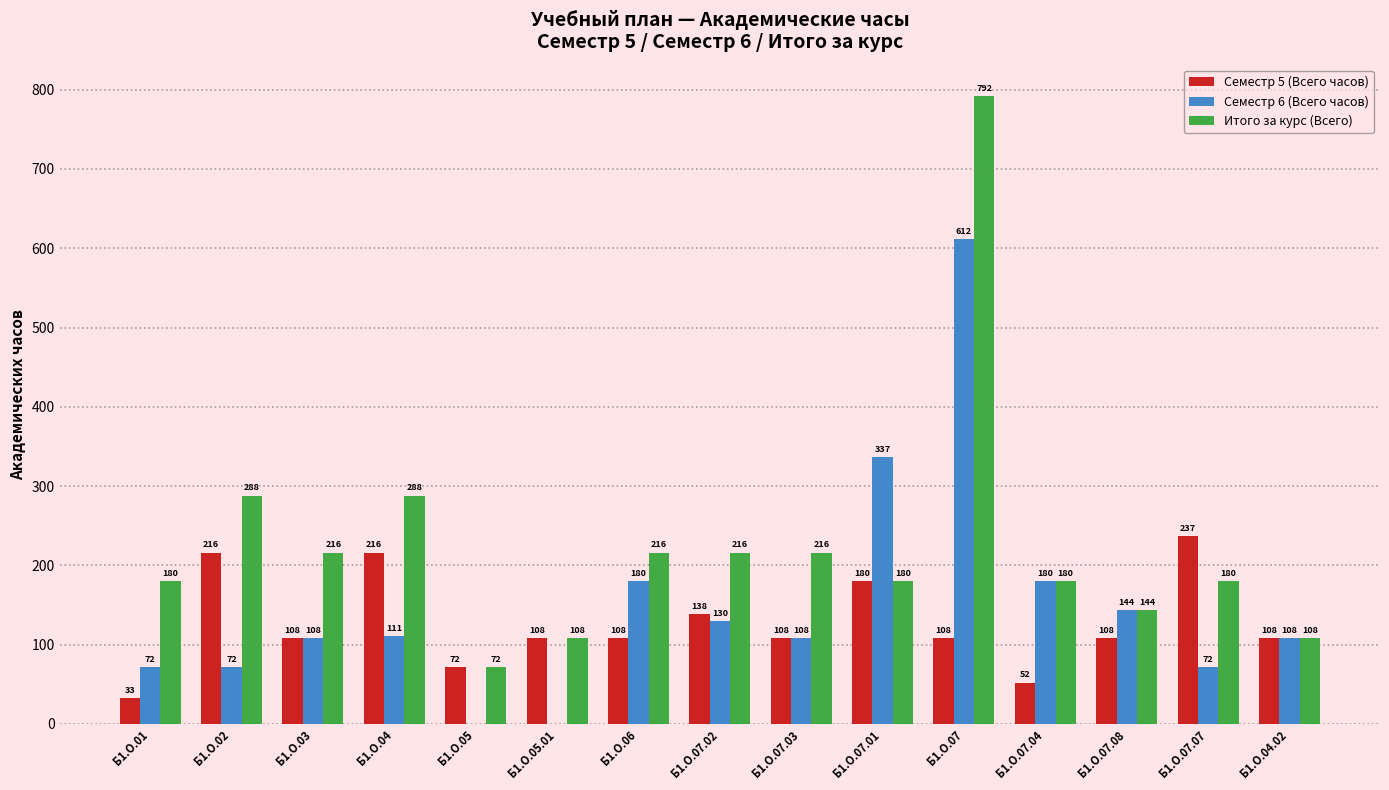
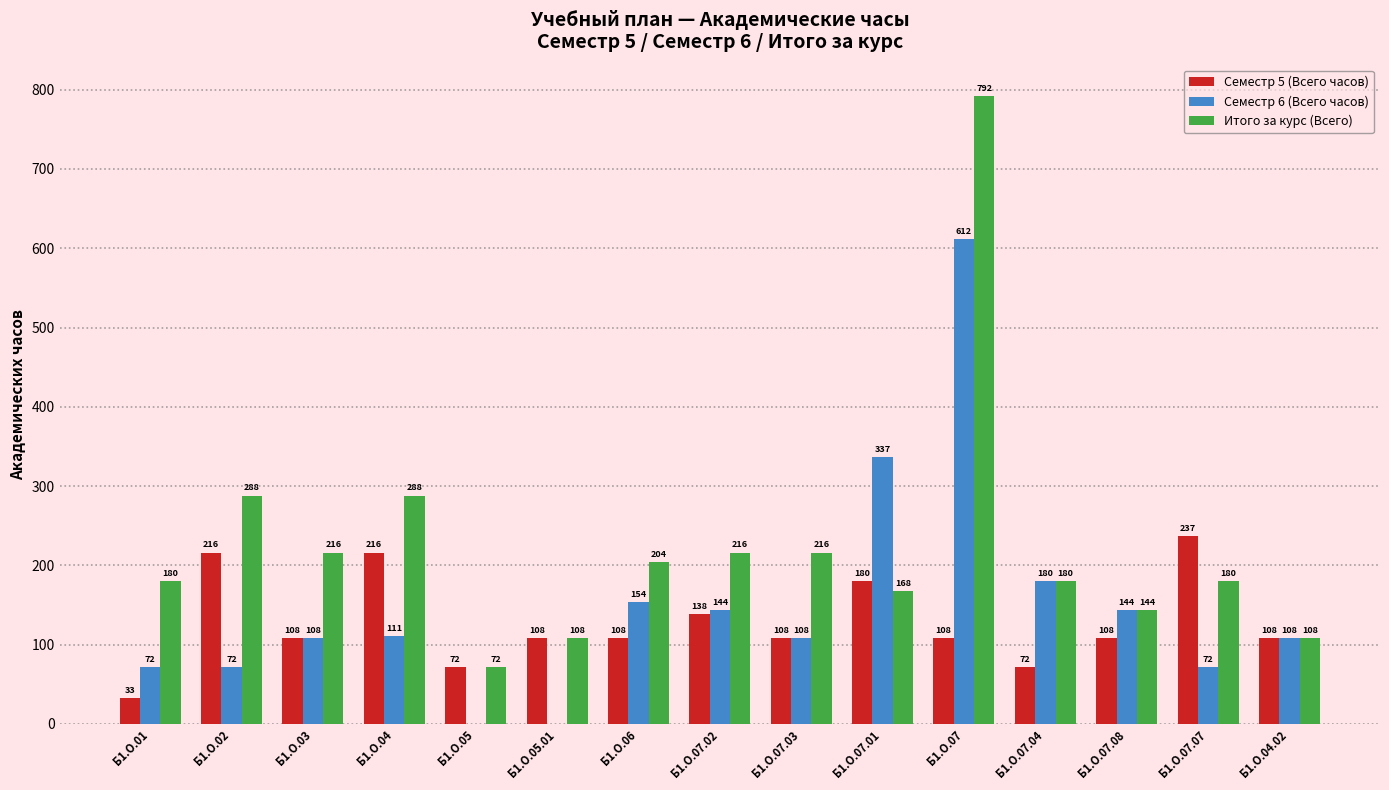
Семестр 6 (Всего часов), Б1.О.06: 180 -> 154
Итого за курс (Всего), Б1.О.06: 216 -> 204
Семестр 6 (Всего часов), Б1.О.07.02: 130 -> 144
Итого за курс (Всего), Б1.О.07.01: 180 -> 168
Семестр 5 (Всего часов), Б1.О.07.04: 52 -> 72
